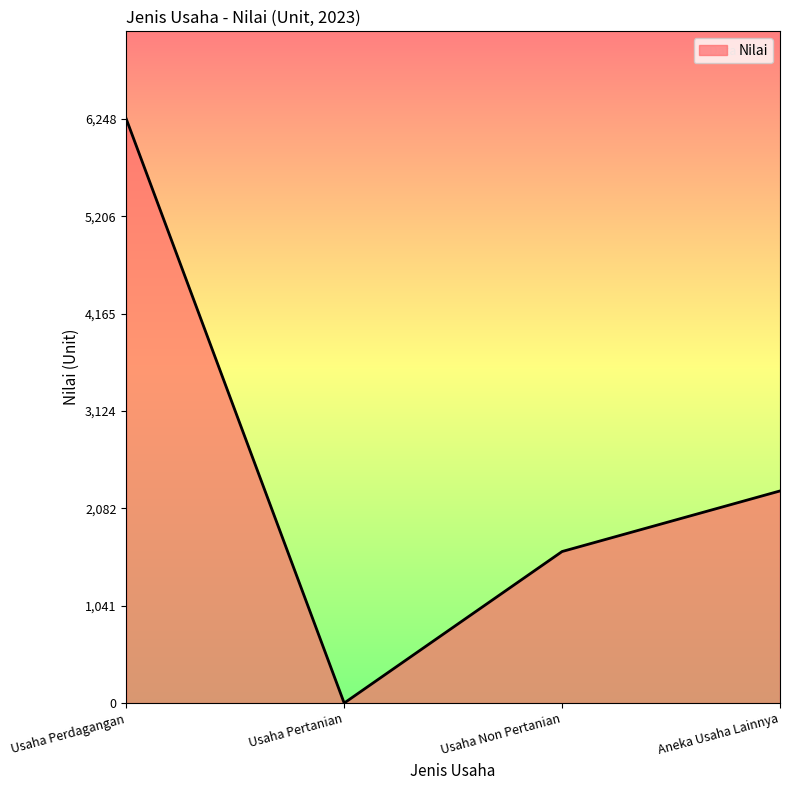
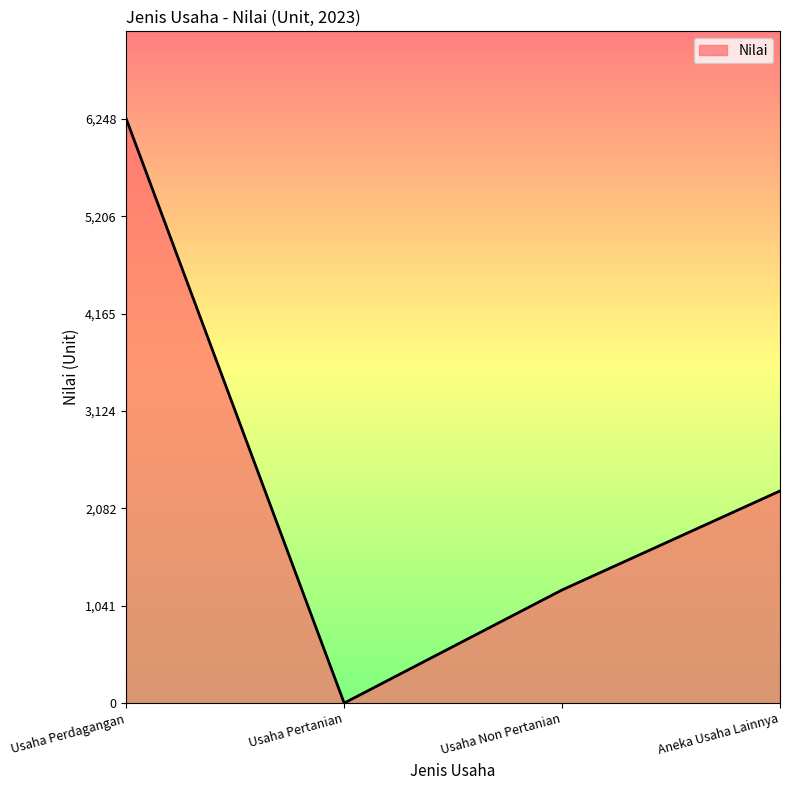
Usaha Non Pertanian: 1,600 -> 1,200
